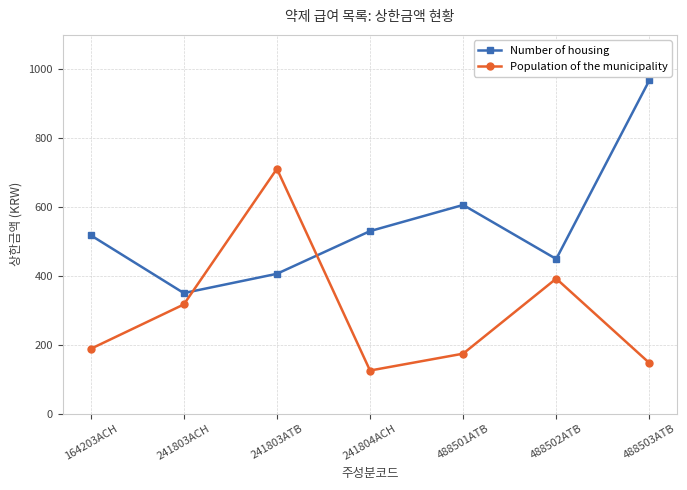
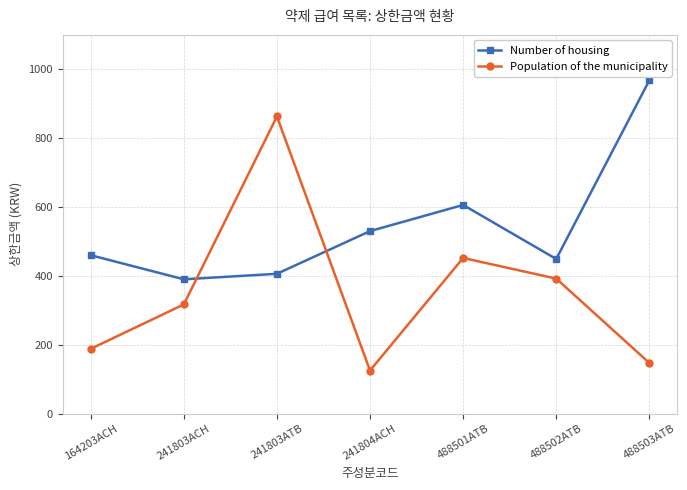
Number of housing, 164203ACH: 520 -> 460
Number of housing, 241803ACH: 350 -> 390
Population of the municipality, 241803ATB: 710 -> 860
Population of the municipality, 488501ATB: 170 -> 450
